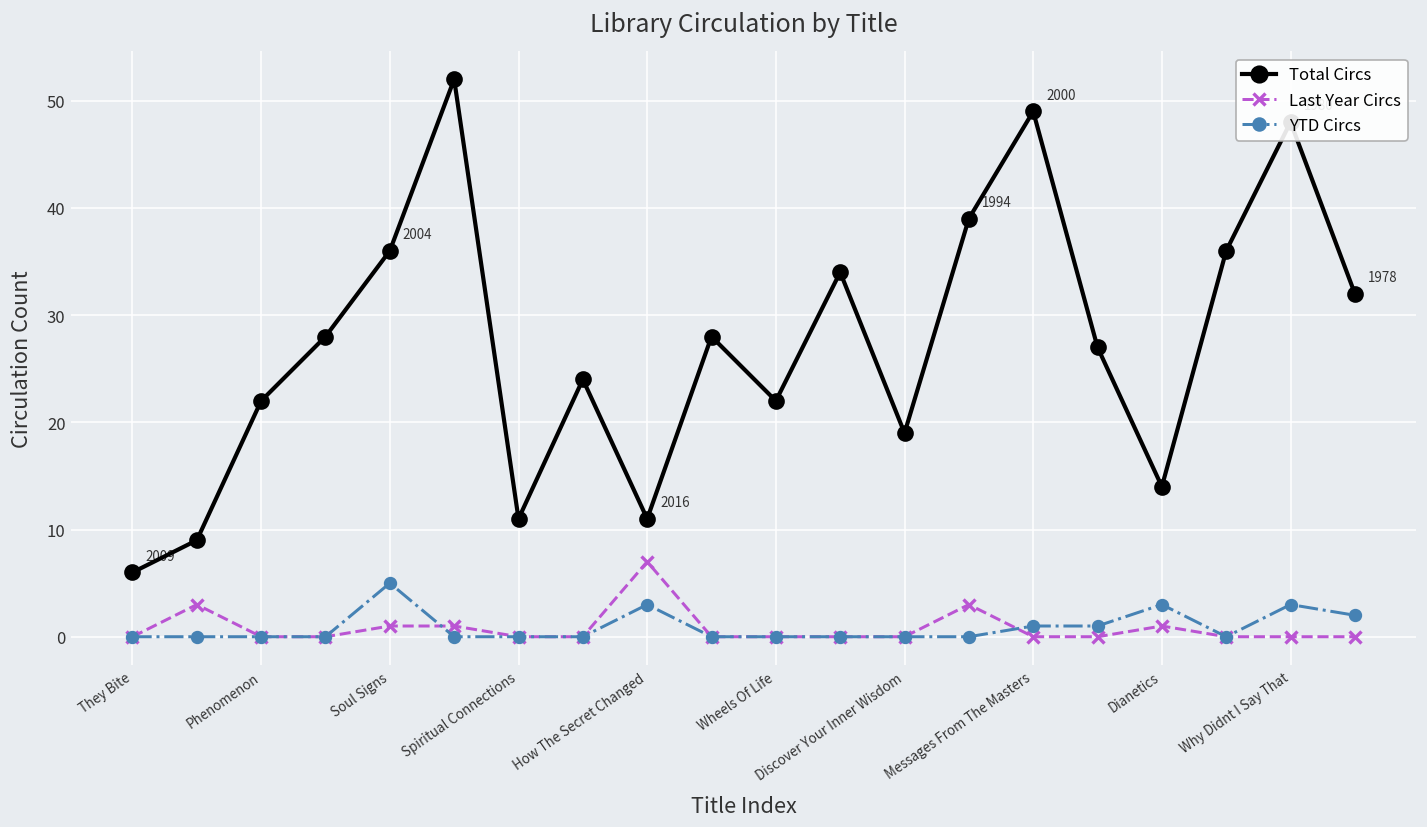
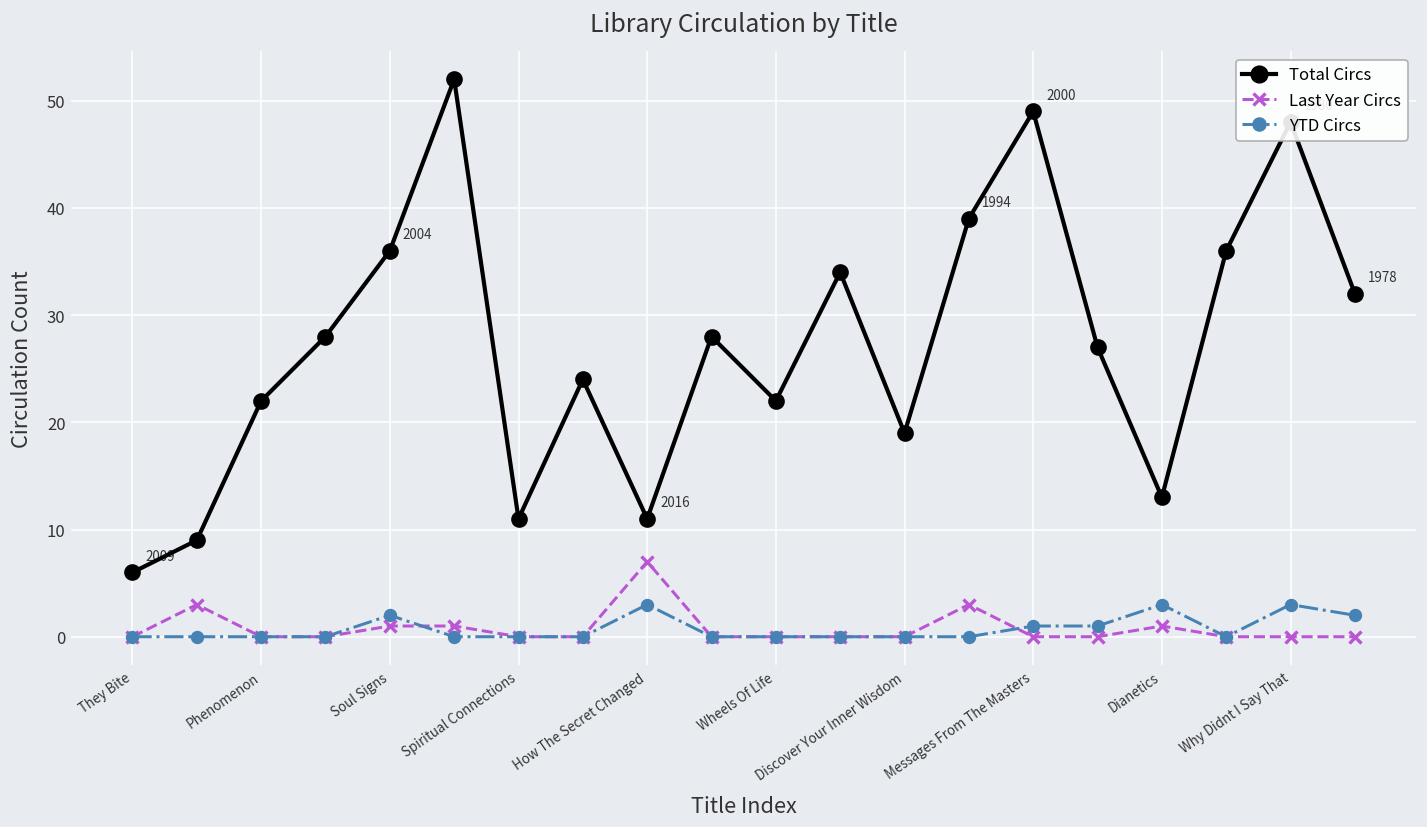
YTD Circs, Soul Signs: 5 -> 2
Total Circs, Dianetics: 14 -> 13
